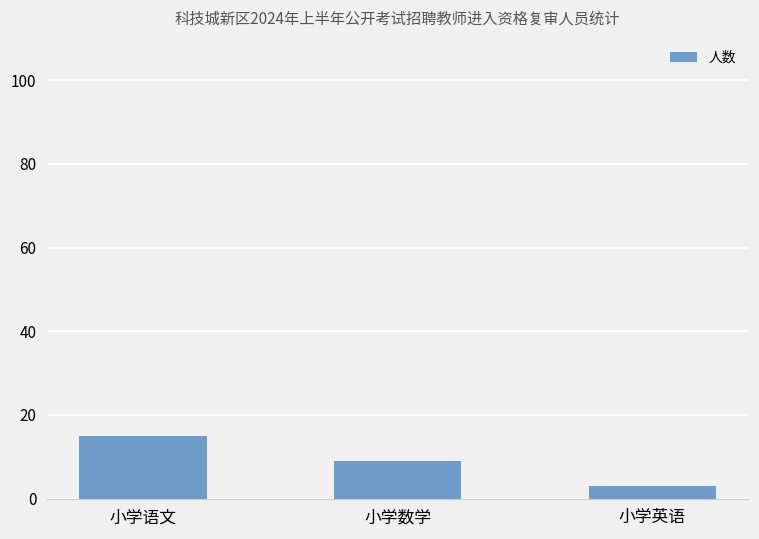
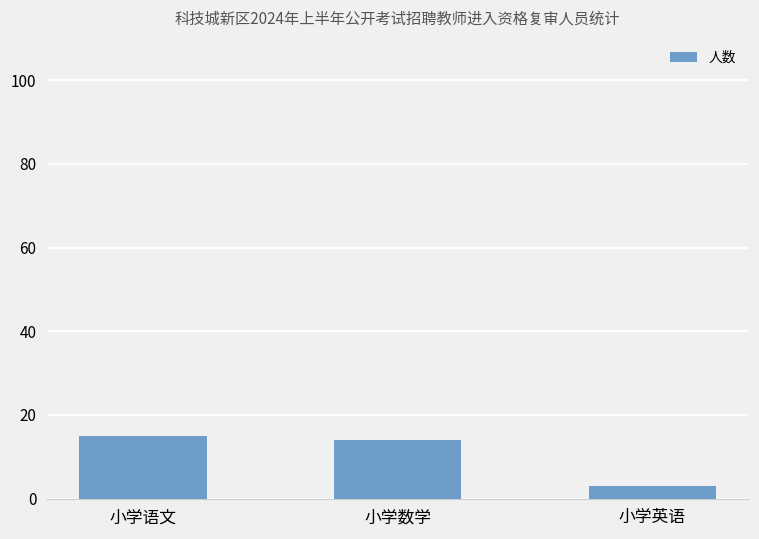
小学数学: 9 -> 14
